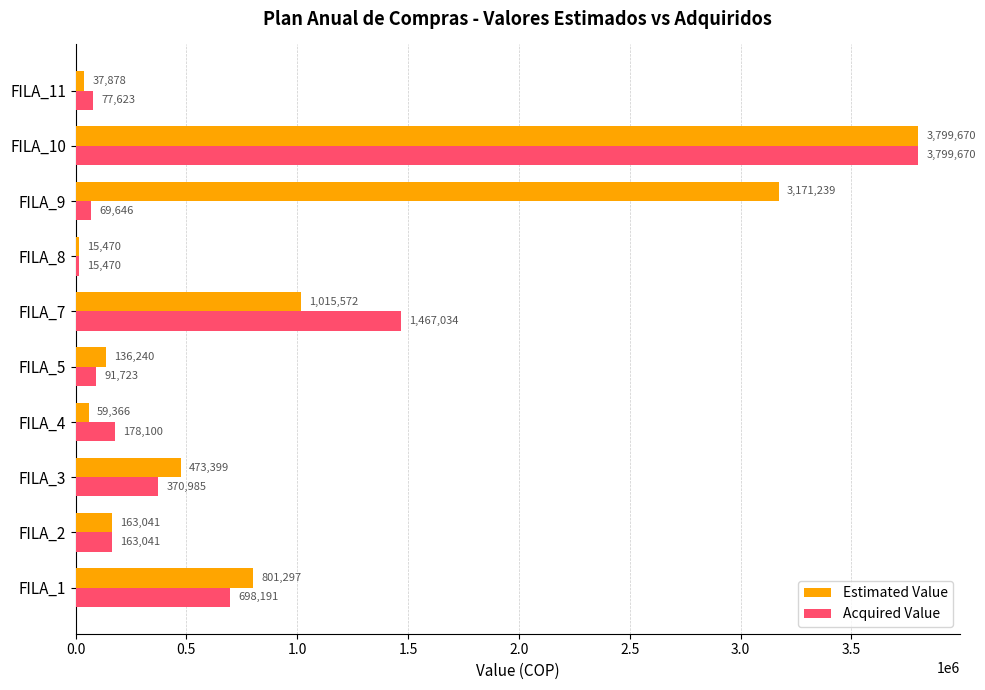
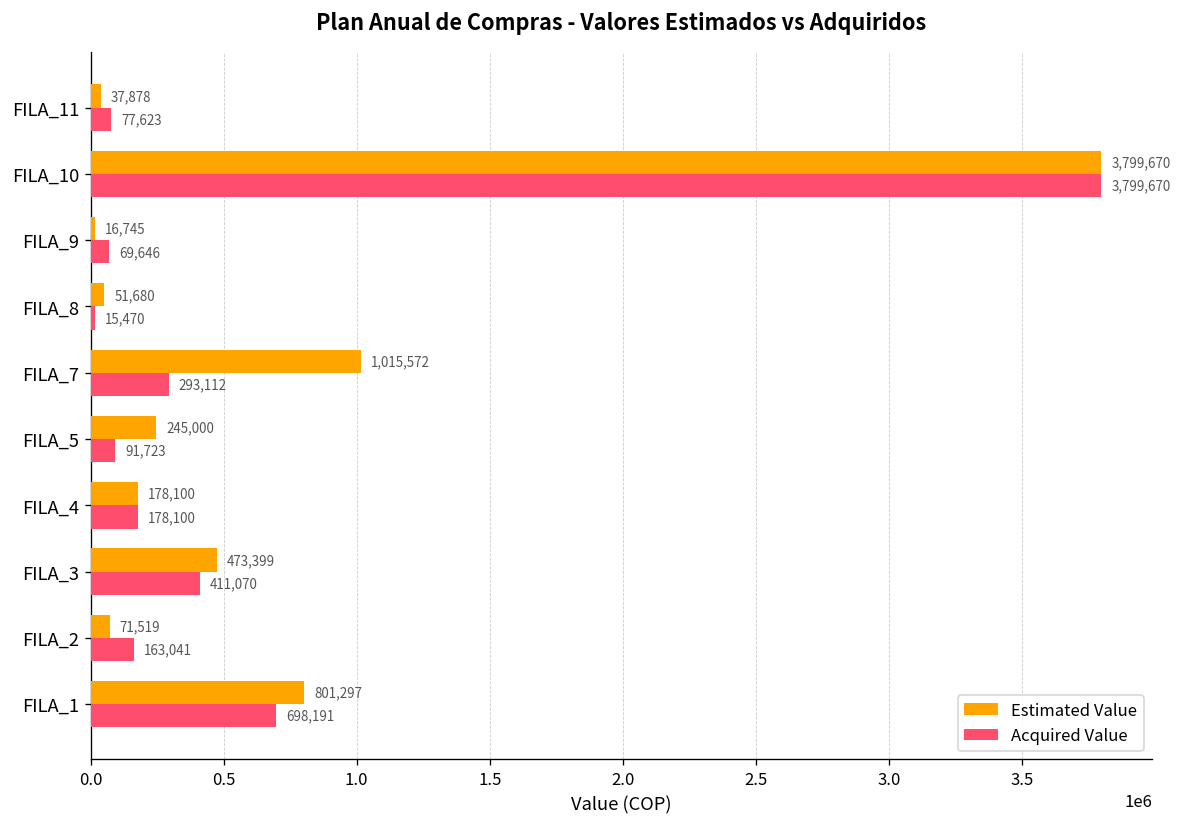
Estimated Value, FILA_9: 3,171,239 -> 16,745
Estimated Value, FILA_8: 15,470 -> 51,680
Acquired Value, FILA_7: 1,467,034 -> 293,112
Estimated Value, FILA_5: 136,240 -> 245,000
Estimated Value, FILA_4: 59,366 -> 178,100
Acquired Value, FILA_3: 370,985 -> 411,070
Estimated Value, FILA_2: 163,041 -> 71,519
